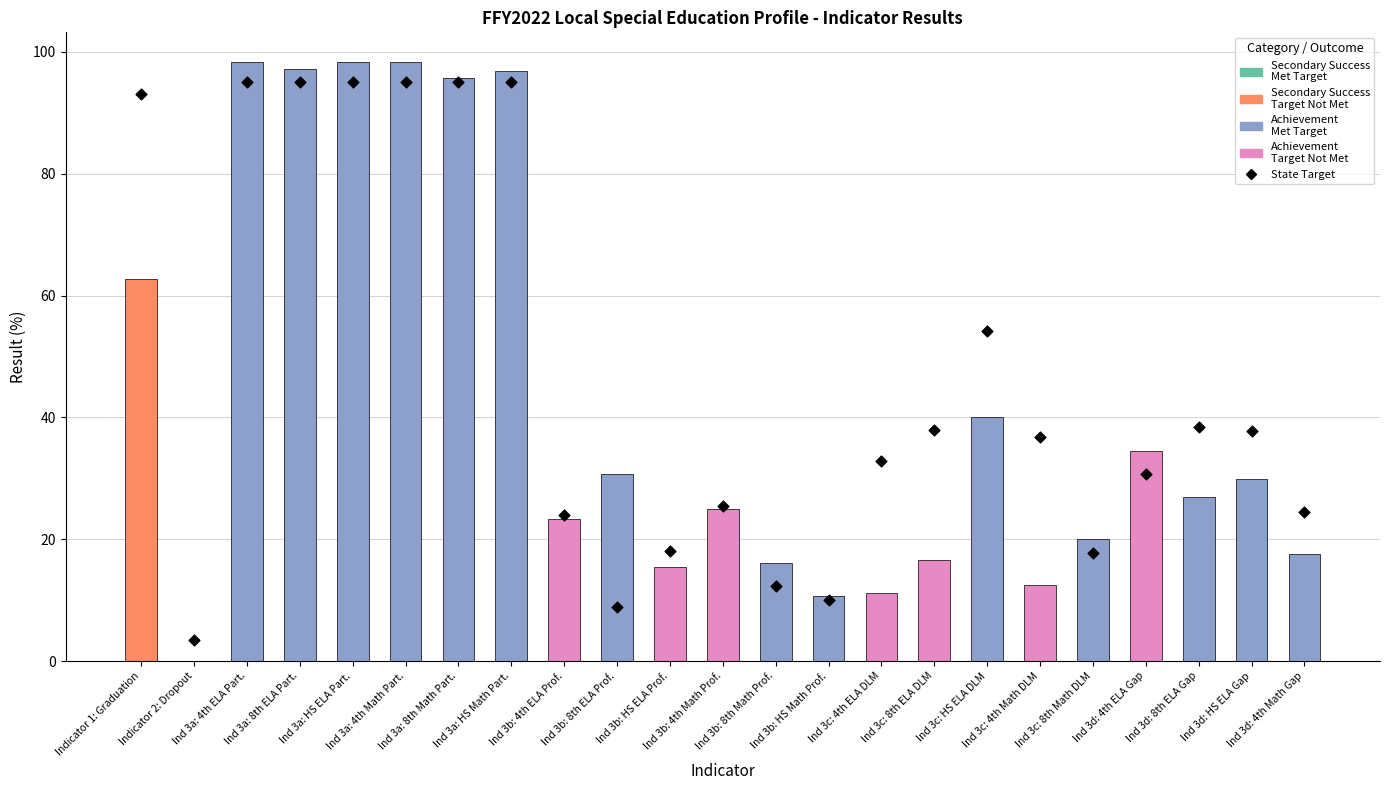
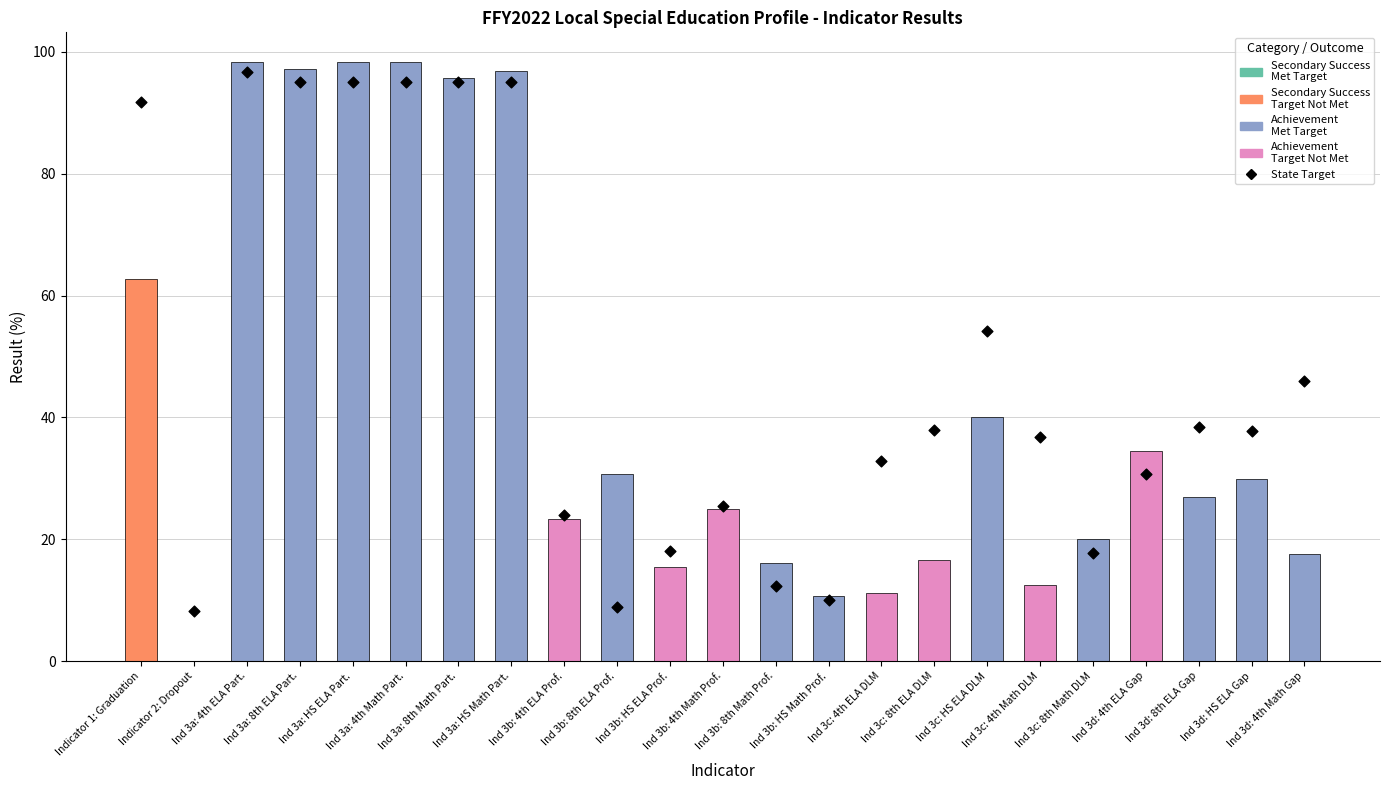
State Target, Indicator 1: Graduation: 93 -> 92
State Target, Indicator 2: Dropout: 4 -> 8
State Target, Ind 3a: 4th ELA Part.: 95 -> 97
State Target, Ind 3d: 4th Math Gap: 25 -> 46
